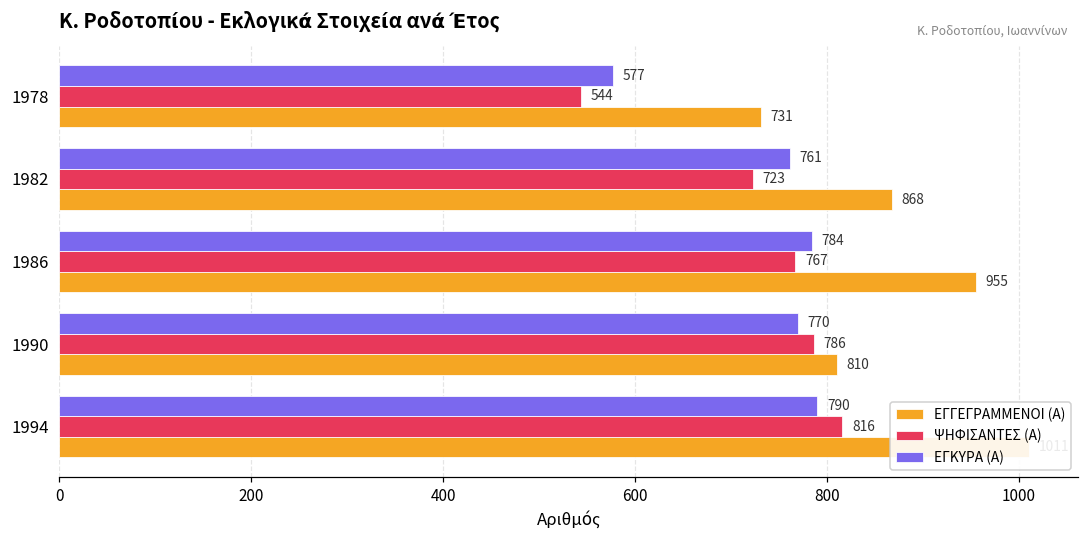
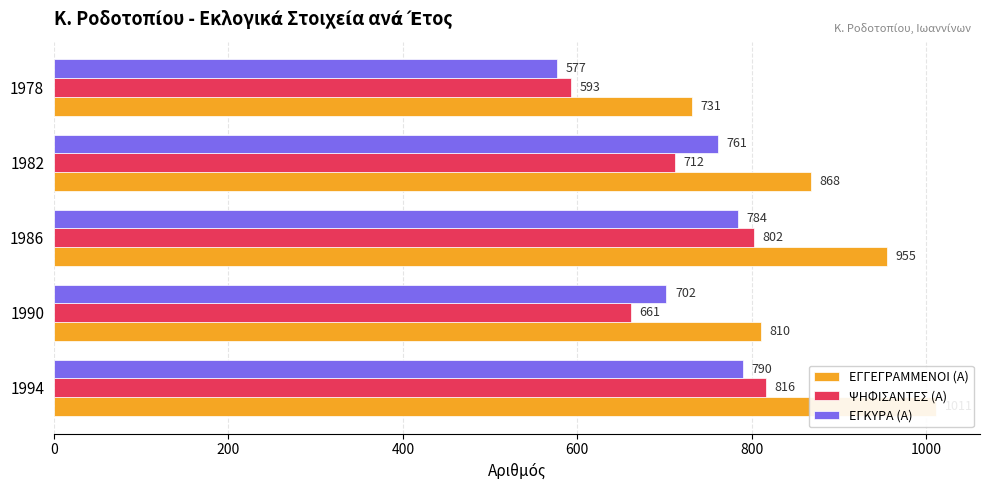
ΨΗΦΙΣΑΝΤΕΣ (Α), 1978: 544 -> 593
ΨΗΦΙΣΑΝΤΕΣ (Α), 1982: 723 -> 712
ΨΗΦΙΣΑΝΤΕΣ (Α), 1986: 767 -> 802
ΕΓΚΥΡΑ (Α), 1990: 770 -> 702
ΨΗΦΙΣΑΝΤΕΣ (Α), 1990: 786 -> 661
